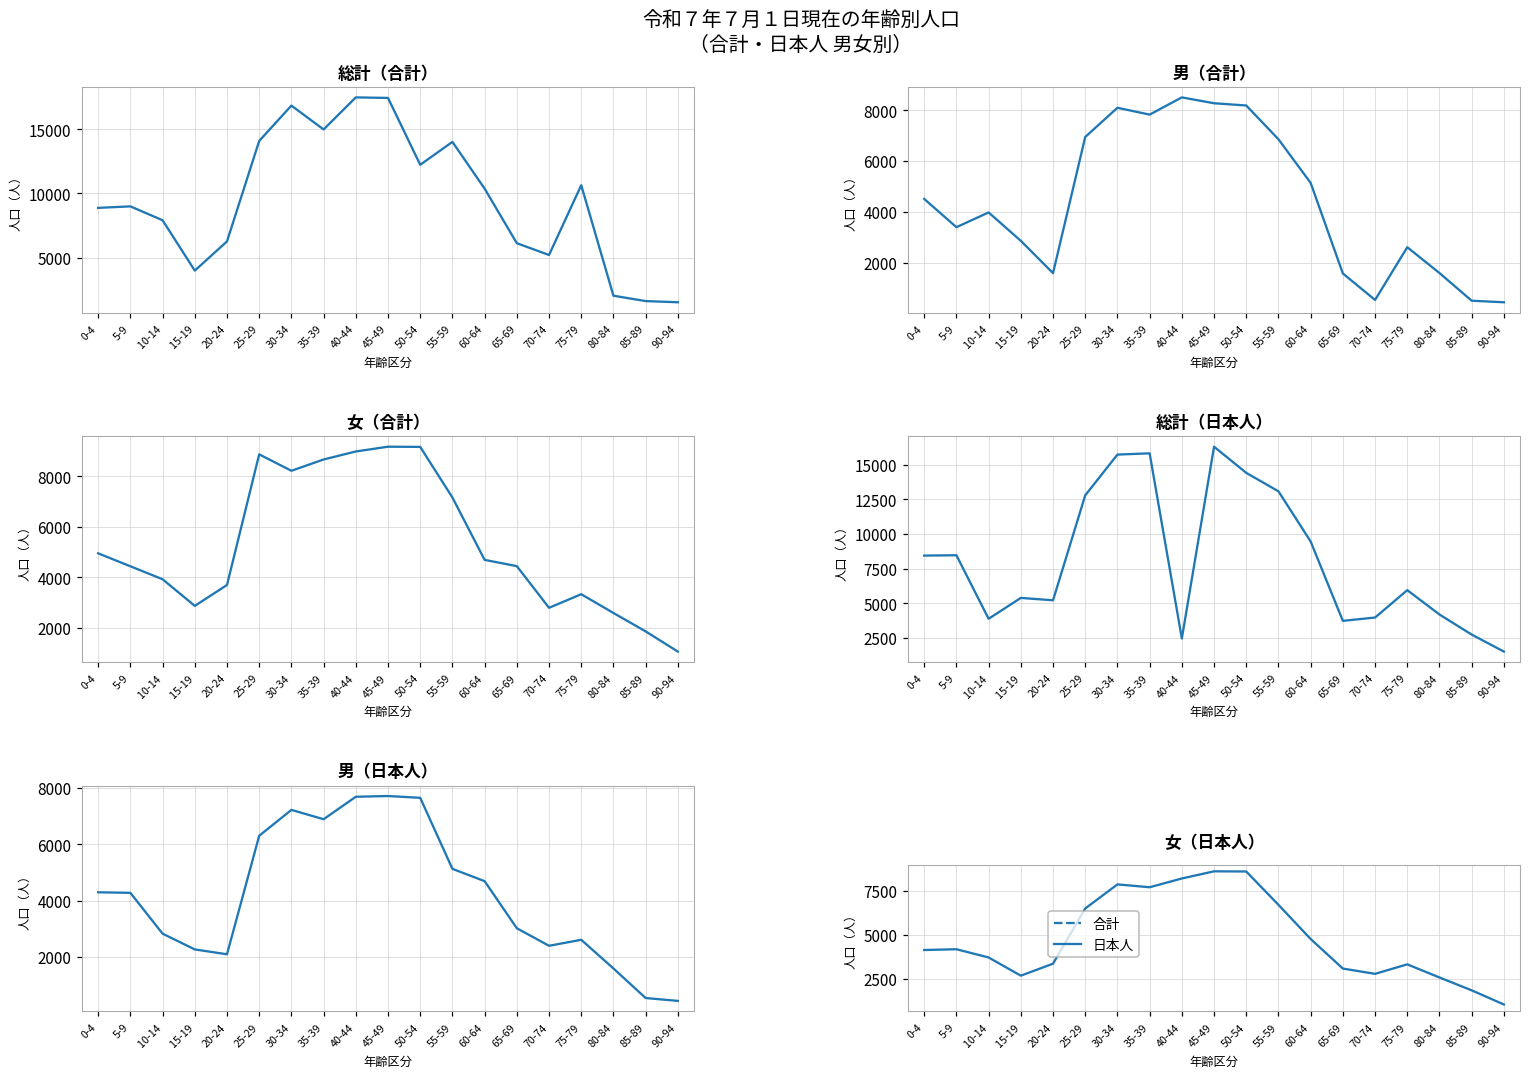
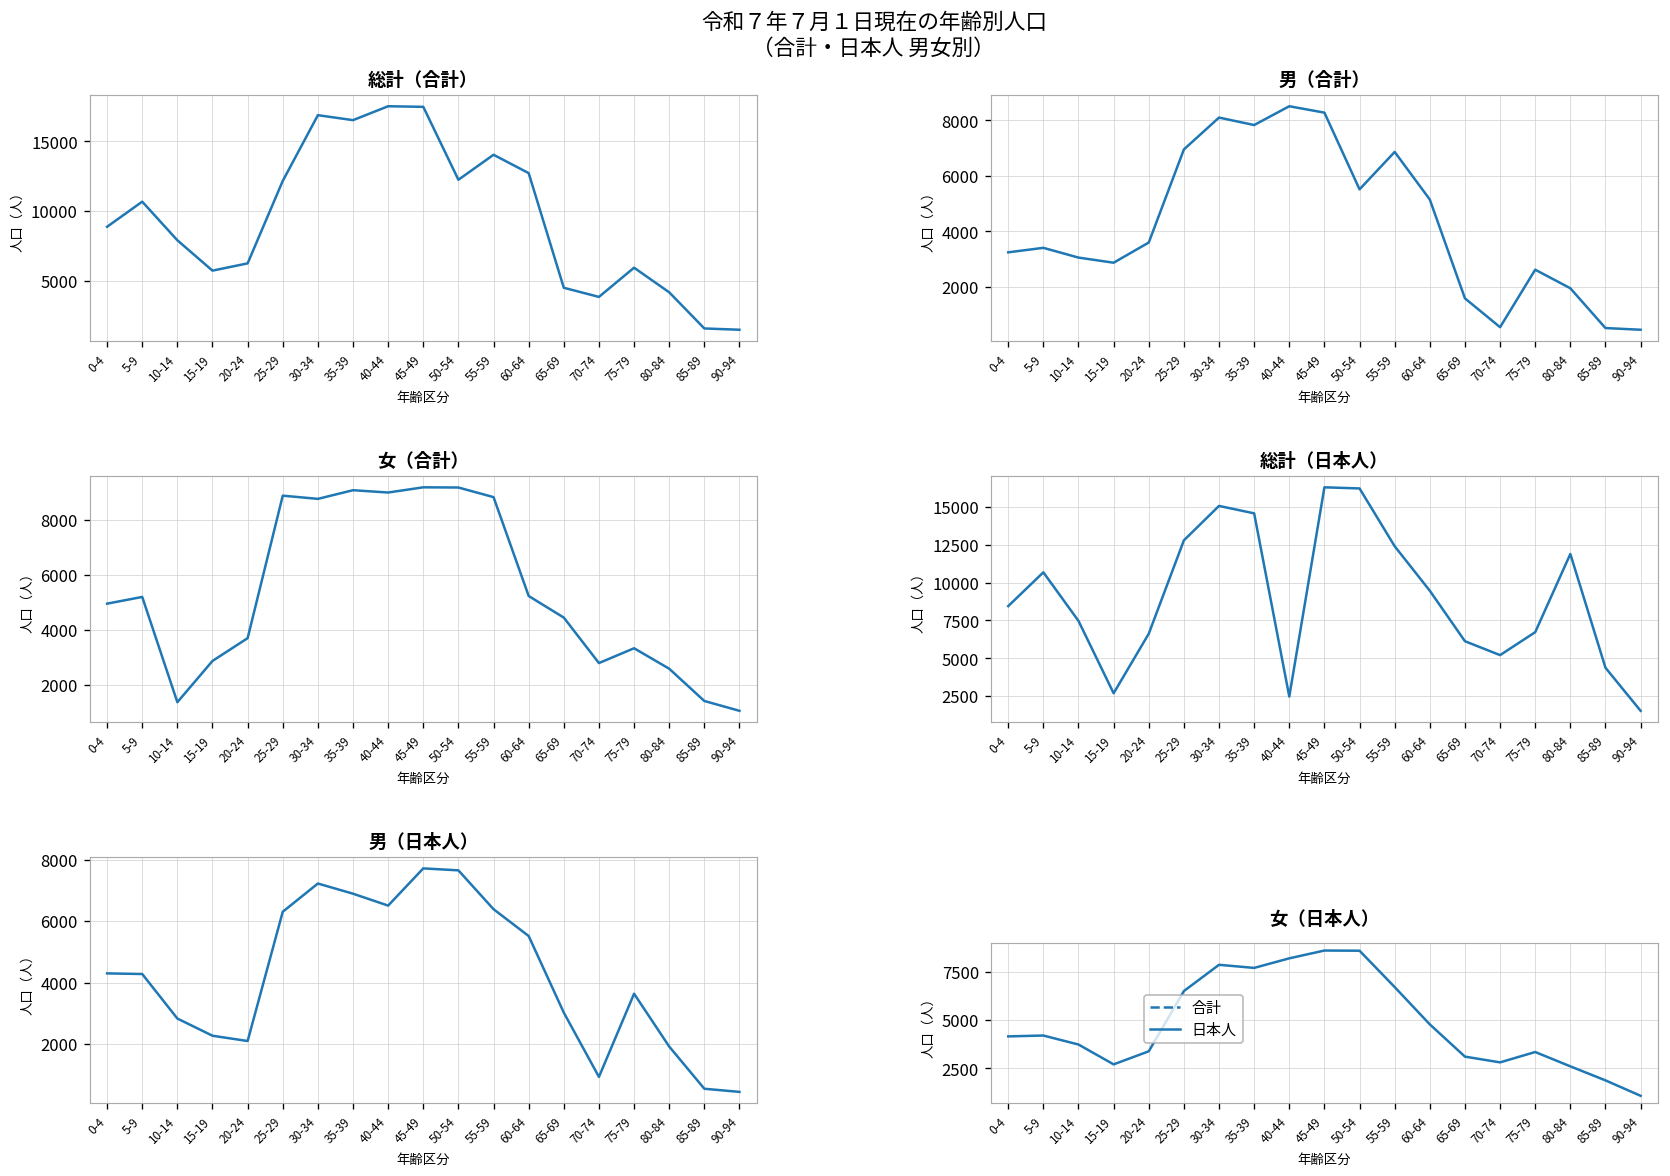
総計（合計）, 5-9: 9000 -> 10700
総計（合計）, 15-19: 4000 -> 5700
総計（合計）, 25-29: 14100 -> 12200
総計（合計）, 35-39: 15000 -> 16500
総計（合計）, 60-64: 10400 -> 12700
総計（合計）, 65-69: 6100 -> 4500
総計（合計）, 70-74: 5200 -> 3900
総計（合計）, 75-79: 10600 -> 5900
総計（合計）, 80-84: 2000 -> 4200
男（合計）, 0-4: 4500 -> 3200
男（合計）, 10-14: 4000 -> 3000
男（合計）, 20-24: 1600 -> 3600
男（合計）, 50-54: 8200 -> 5500
男（合計）, 80-84: 1600 -> 1900
女（合計）, 5-9: 4400 -> 5200
女（合計）, 10-14: 3900 -> 1400
女（合計）, 30-34: 8200 -> 8800
女（合計）, 35-39: 8700 -> 9100
女（合計）, 55-59: 7200 -> 8800
女（合計）, 60-64: 4700 -> 5200
女（合計）, 85-89: 1900 -> 1400
総計（日本人）, 5-9: 8500 -> 10700
総計（日本人）, 10-14: 3900 -> 7500
総計（日本人）, 15-19: 5400 -> 2700
総計（日本人）, 20-24: 5200 -> 6600
総計（日本人）, 30-34: 15700 -> 15100
総計（日本人）, 35-39: 15800 -> 14600
総計（日本人）, 50-54: 14400 -> 16200
総計（日本人）, 55-59: 13100 -> 12400
総計（日本人）, 65-69: 3700 -> 6100
総計（日本人）, 70-74: 4000 -> 5200
総計（日本人）, 75-79: 5900 -> 6700
総計（日本人）, 80-84: 4200 -> 11900
総計（日本人）, 85-89: 2700 -> 4400
男（日本人）, 40-44: 7700 -> 6500
男（日本人）, 55-59: 5100 -> 6400
男（日本人）, 60-64: 4700 -> 5500
男（日本人）, 70-74: 2400 -> 900
男（日本人）, 75-79: 2600 -> 3600
男（日本人）, 80-84: 1600 -> 1900
